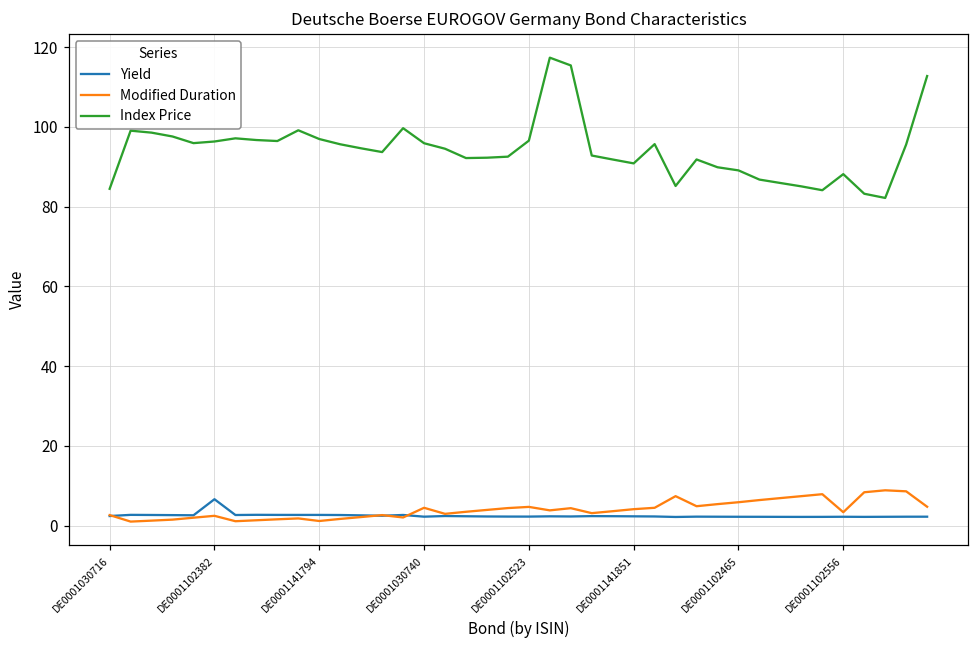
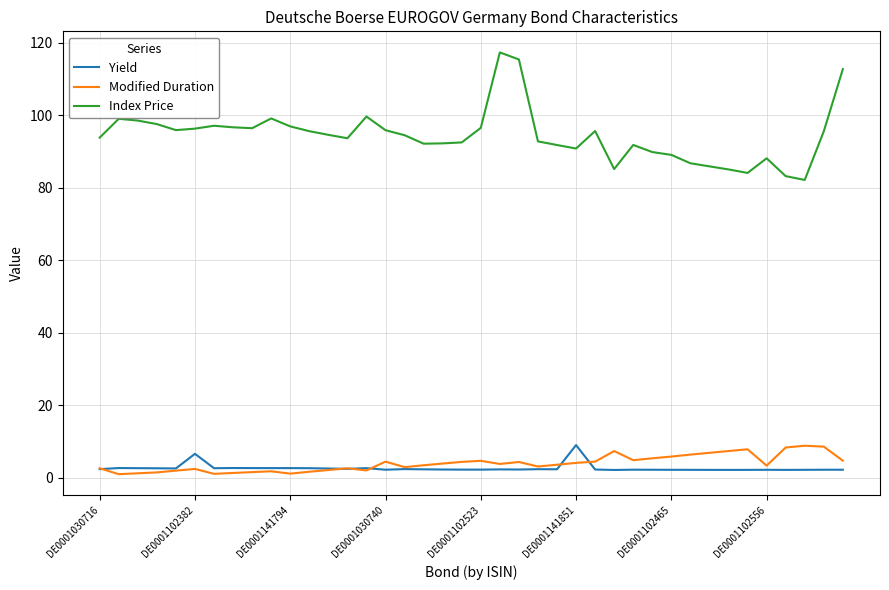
Index Price, DE0001030716: 84 -> 94
Yield, DE0001141851: 2 -> 9
